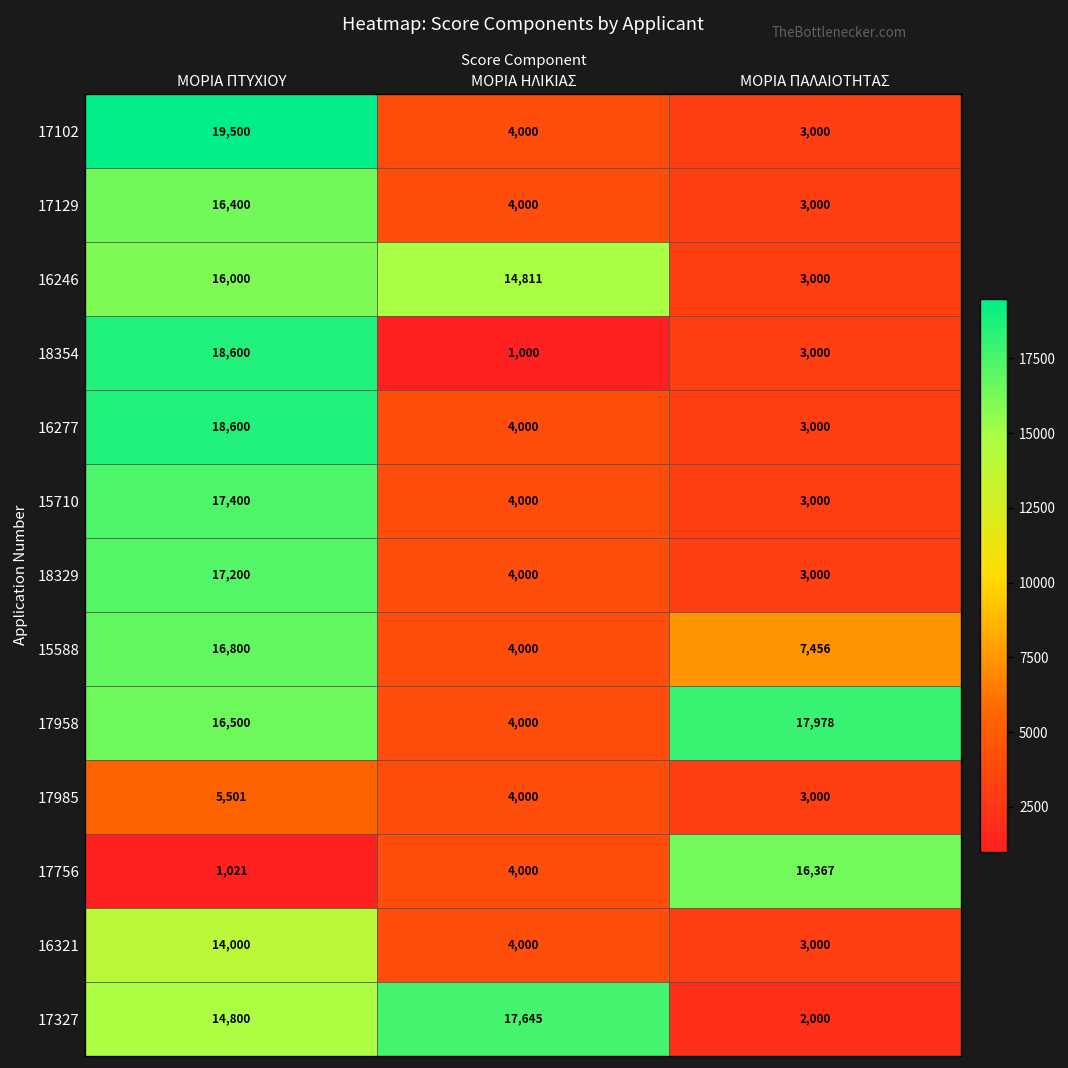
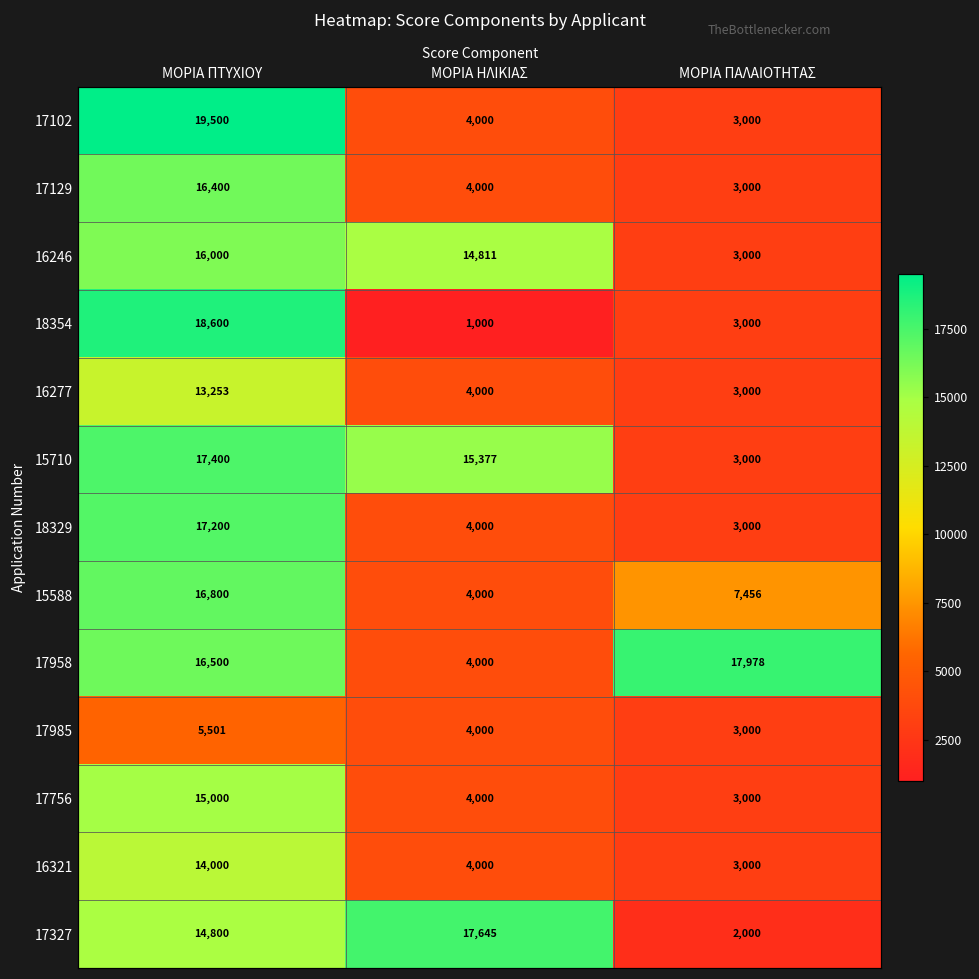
16277, ΜΟΡΙΑ ΠΤΥΧΙΟΥ: 18,600 -> 13,253
15710, ΜΟΡΙΑ ΗΛΙΚΙΑΣ: 4,000 -> 15,377
17756, ΜΟΡΙΑ ΠΤΥΧΙΟΥ: 1,021 -> 15,000
17756, ΜΟΡΙΑ ΠΑΛΑΙΟΤΗΤΑΣ: 16,367 -> 3,000
